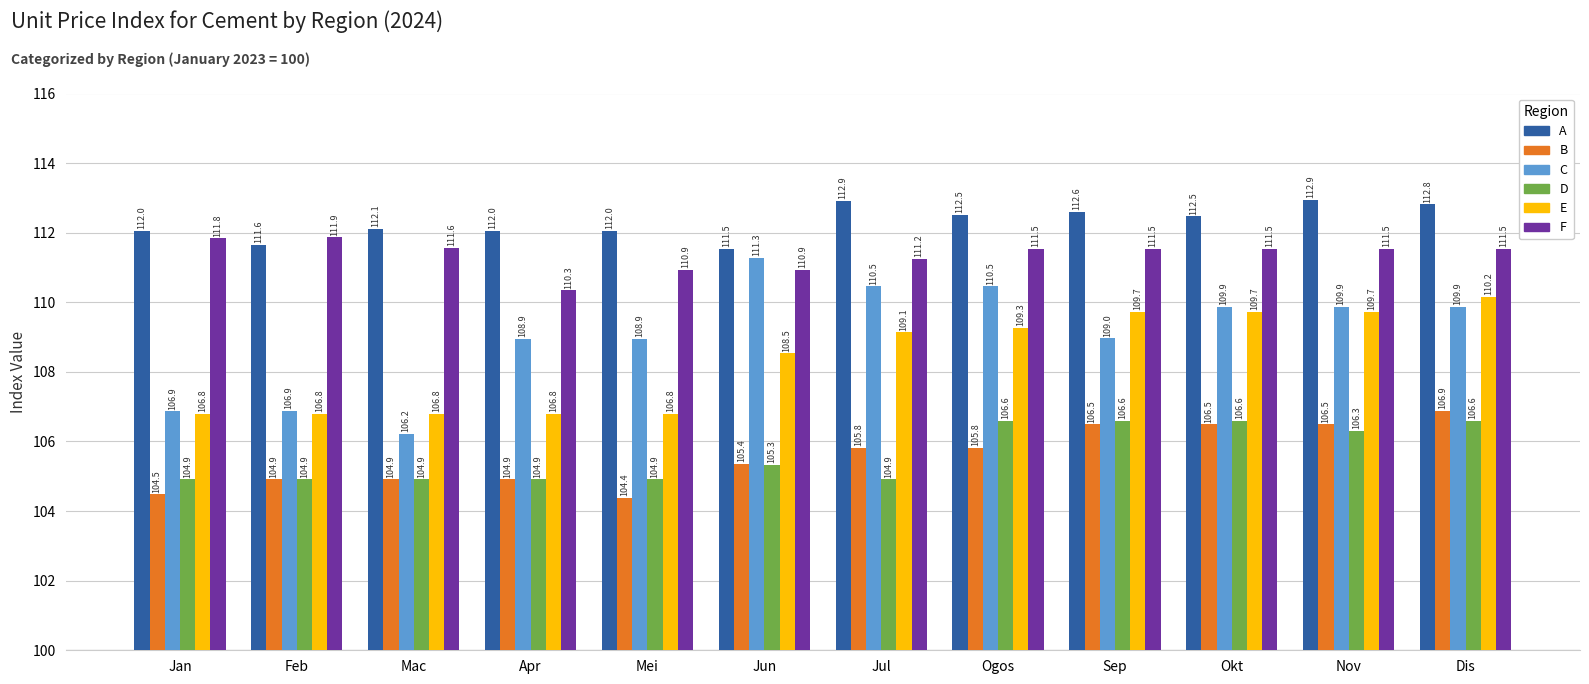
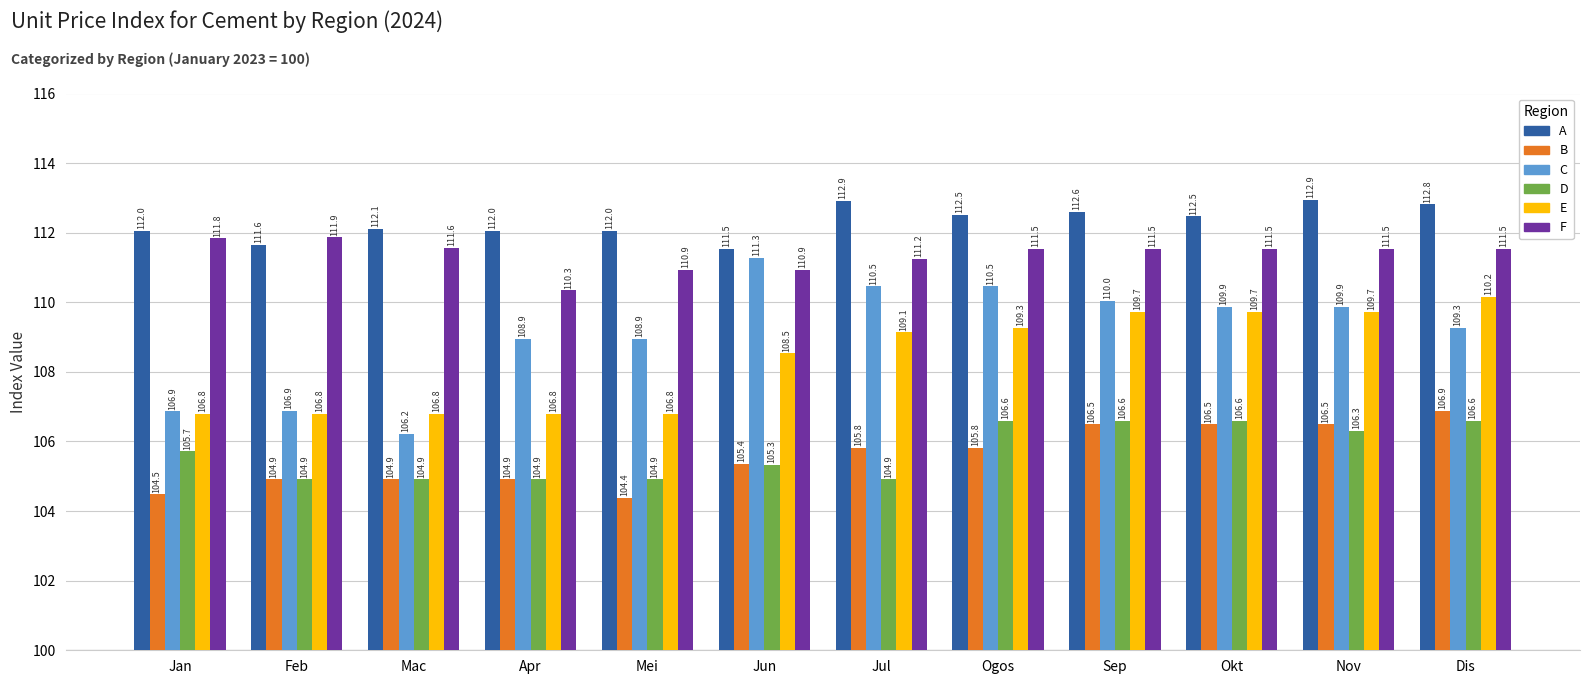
D, Jan: 104.9 -> 105.7
C, Sep: 109.0 -> 110.0
C, Dis: 109.9 -> 109.3
